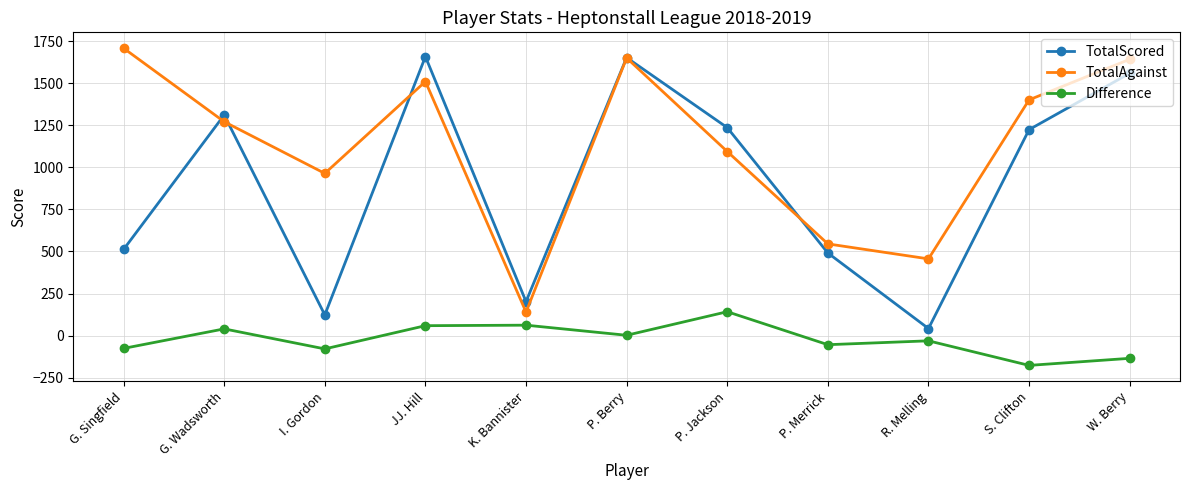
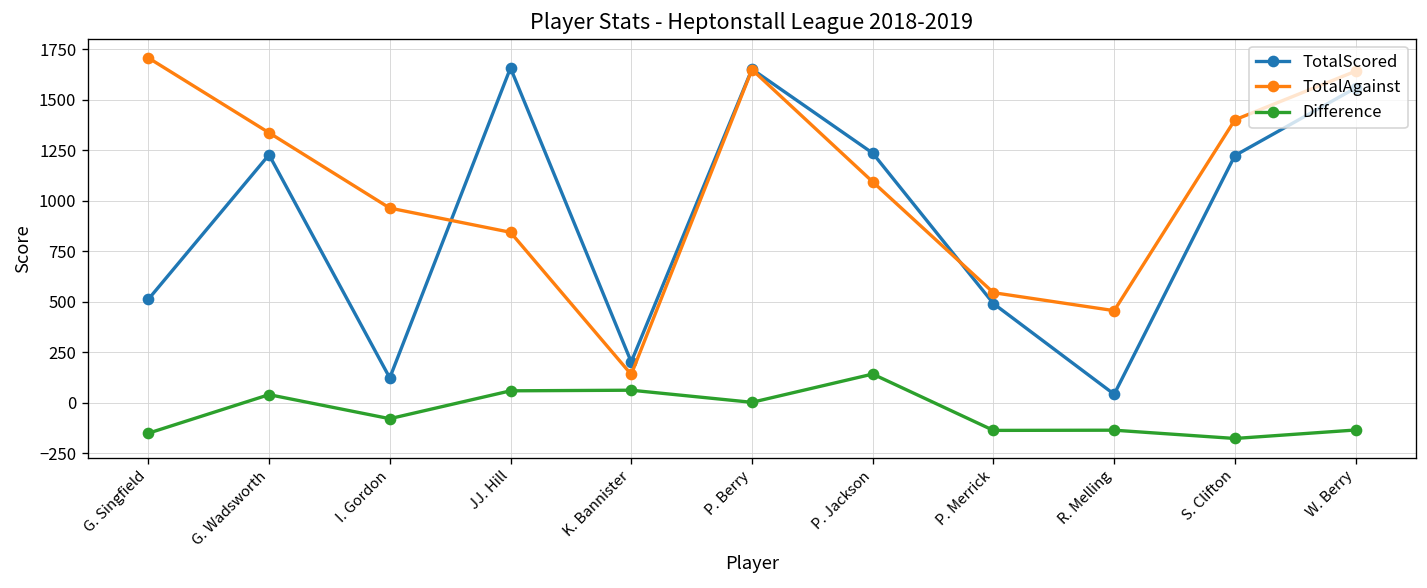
Difference, G. Singfield: -80 -> -150
TotalScored, G. Wadsworth: 1310 -> 1230
TotalAgainst, G. Wadsworth: 1270 -> 1340
TotalAgainst, JJ. Hill: 1510 -> 840
Difference, P. Merrick: -50 -> -140
Difference, R. Melling: -30 -> -140
